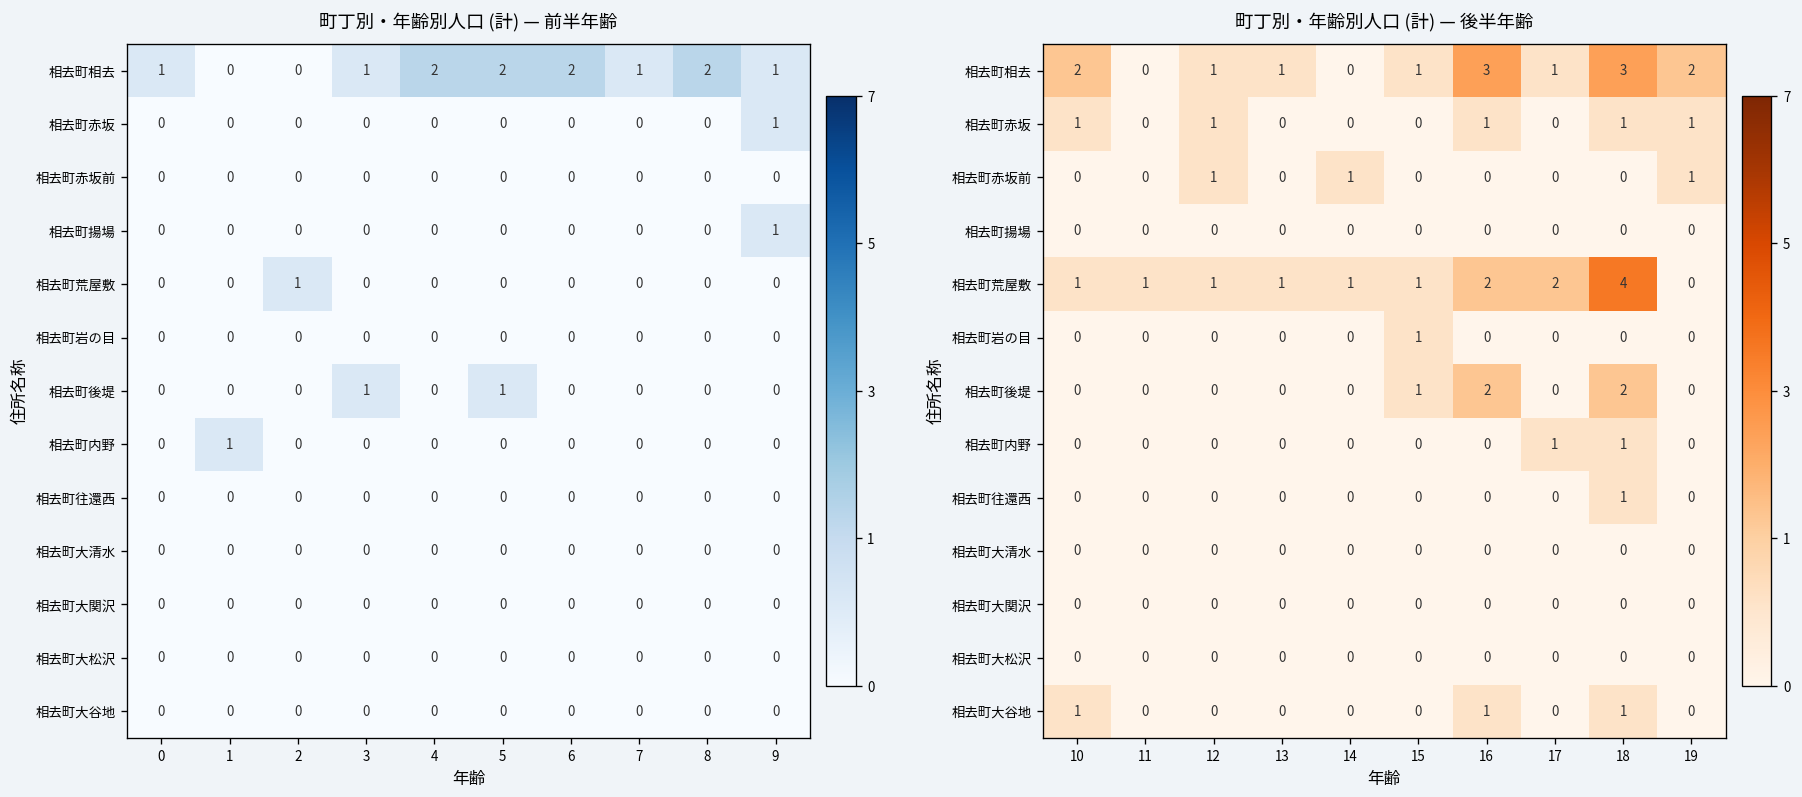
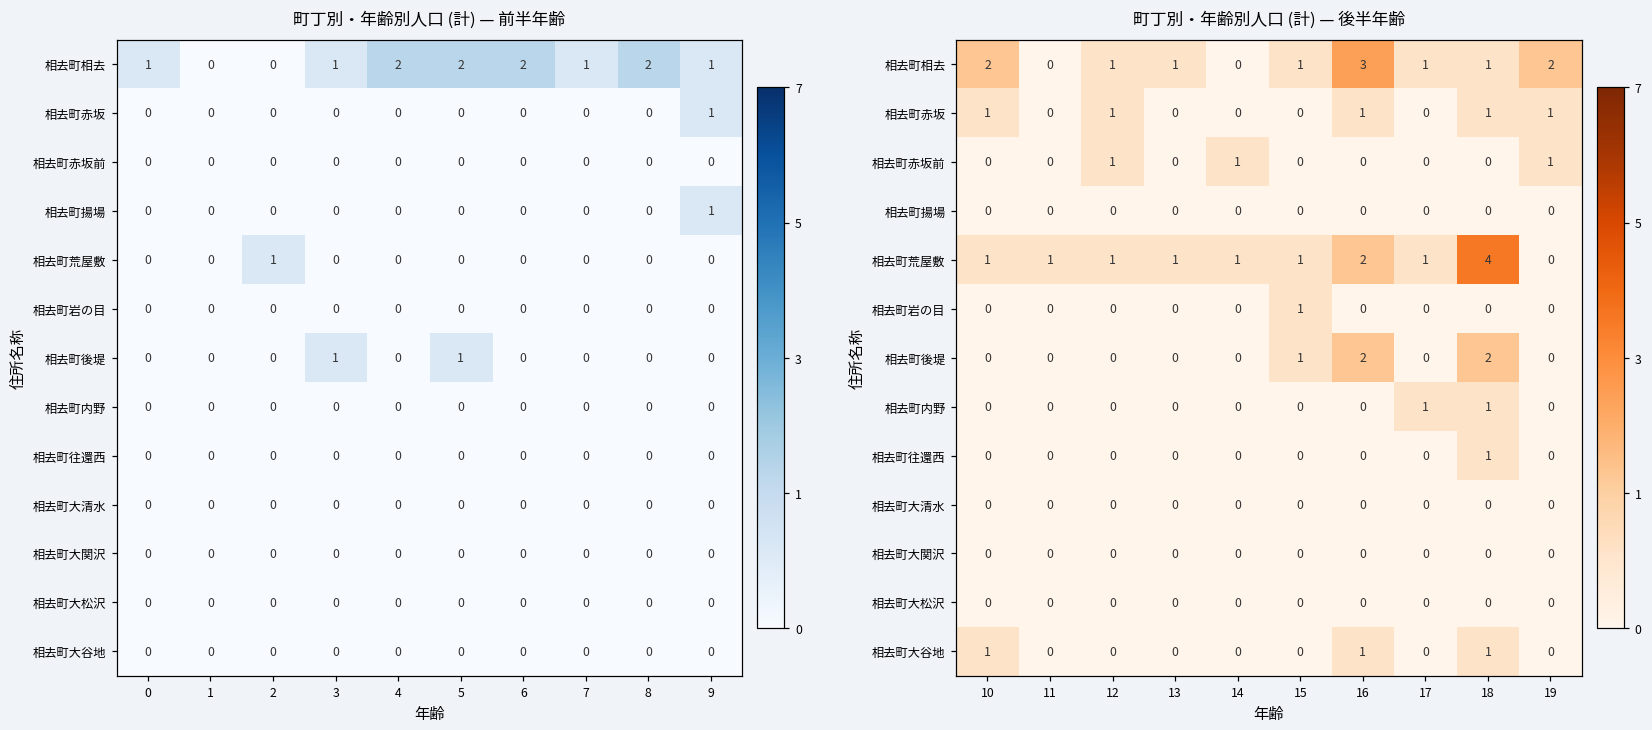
町丁別・年齢別人口 (計) — 前半年齢, 相去町内野, 1: 1 -> 0
町丁別・年齢別人口 (計) — 後半年齢, 相去町相去, 18: 3 -> 1
町丁別・年齢別人口 (計) — 後半年齢, 相去町荒屋敷, 17: 2 -> 1
